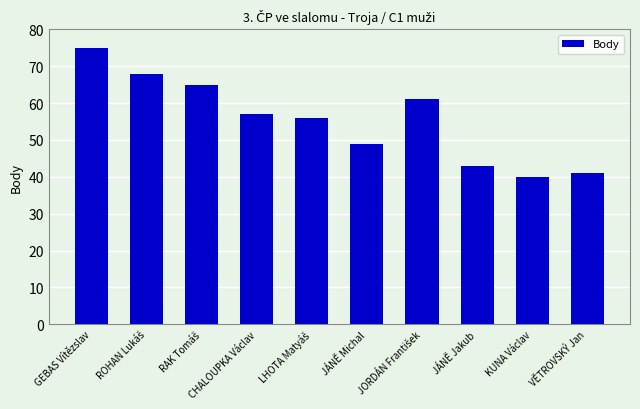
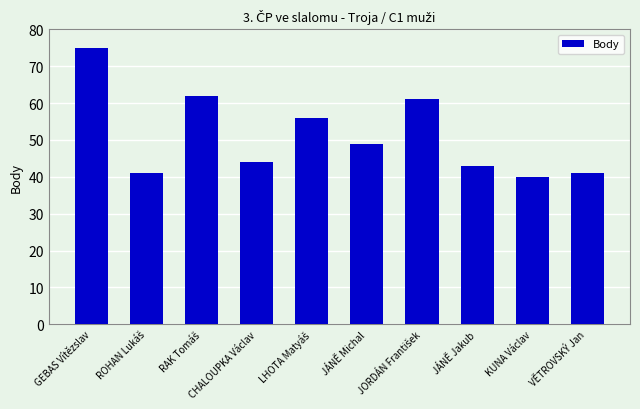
ROHAN Lukáš: 68 -> 41
RAK Tomáš: 65 -> 62
CHALOUPKA Václav: 57 -> 44
